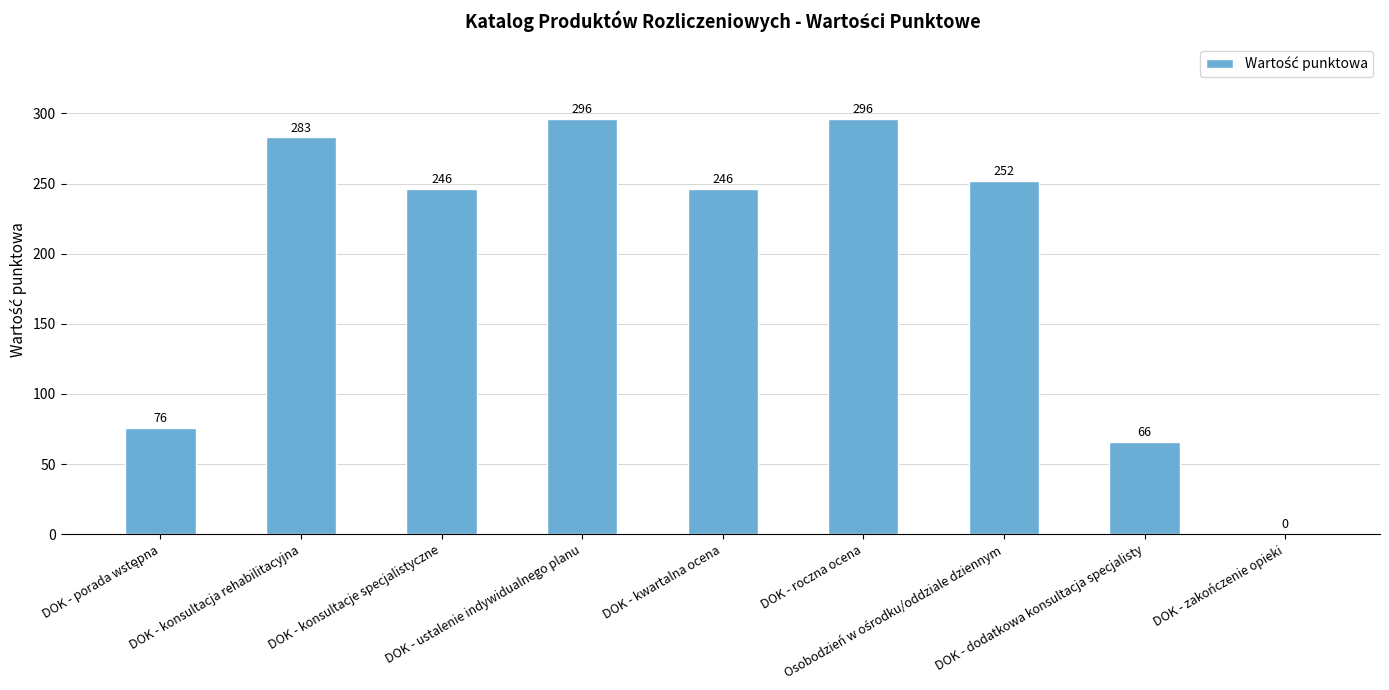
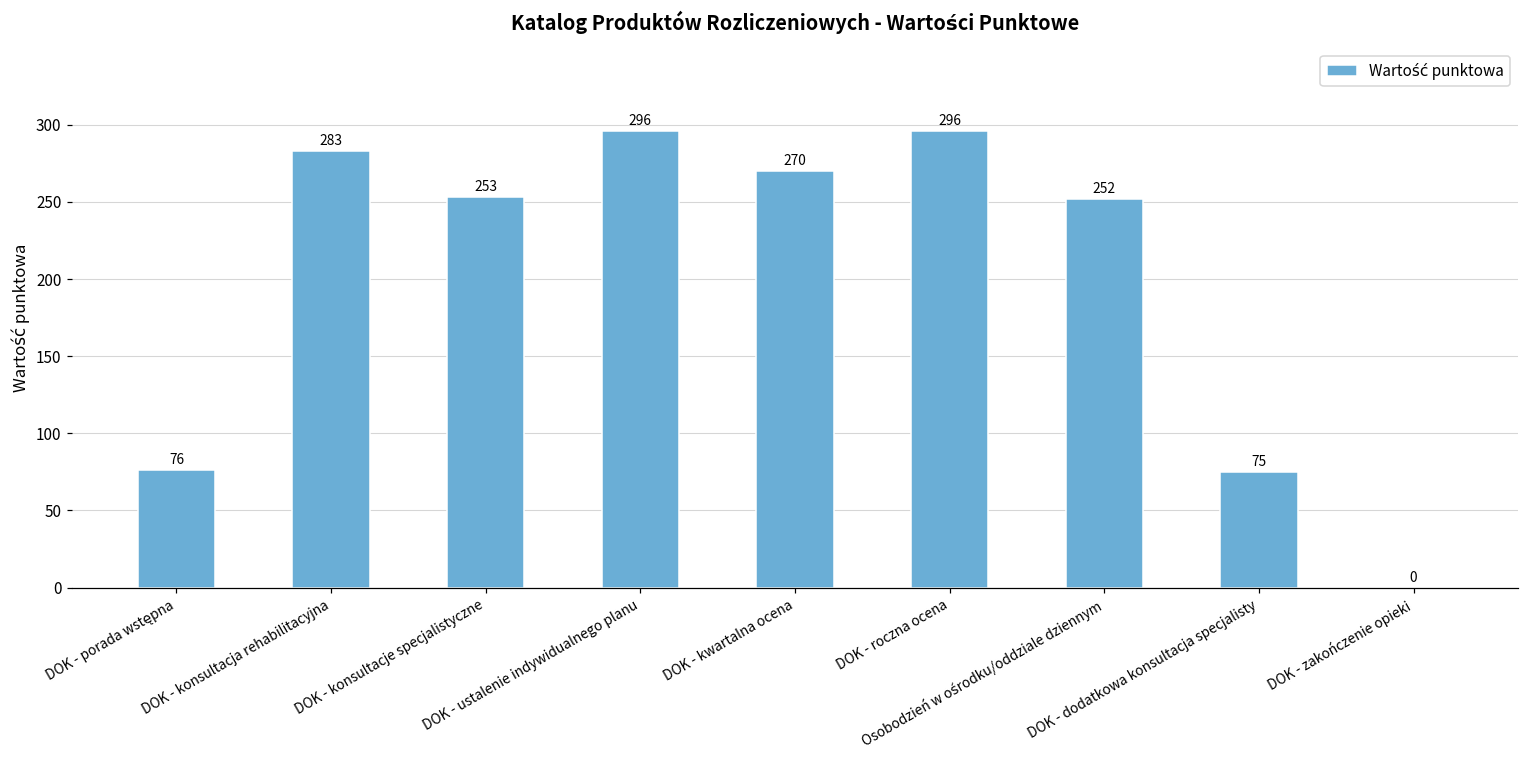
DOK - konsultacje specjalistyczne: 246 -> 253
DOK - kwartalna ocena: 246 -> 270
DOK - dodatkowa konsultacja specjalisty: 66 -> 75
